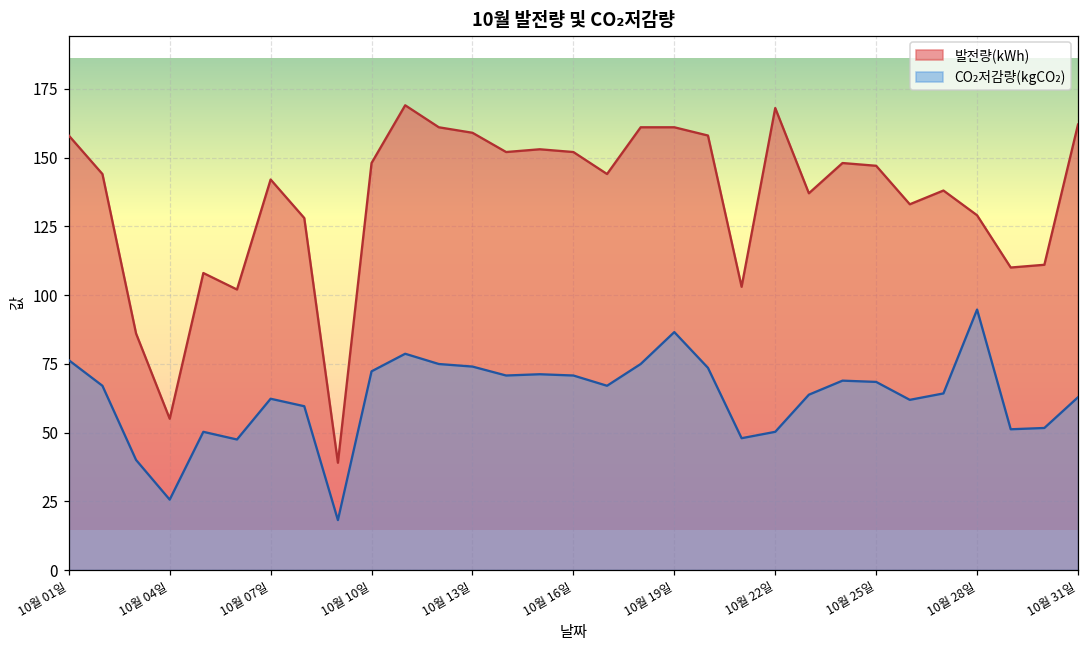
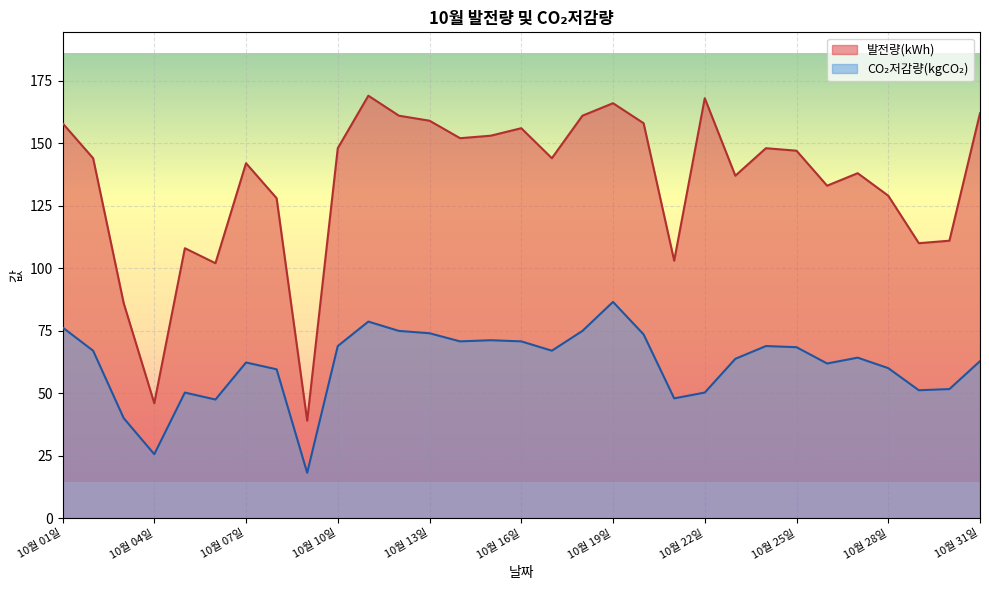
발전량(kWh), 10월 04일: 55 -> 46
CO₂저감량(kgCO₂), 10월 10일: 72 -> 69
발전량(kWh), 10월 16일: 152 -> 156
발전량(kWh), 10월 19일: 161 -> 166
CO₂저감량(kgCO₂), 10월 28일: 95 -> 60
